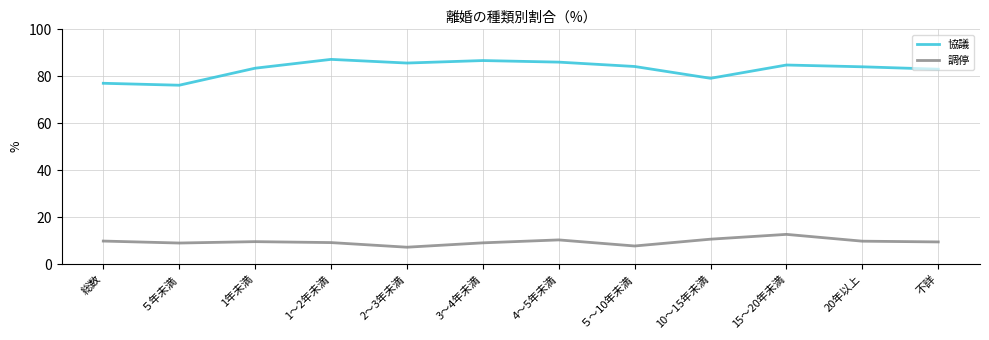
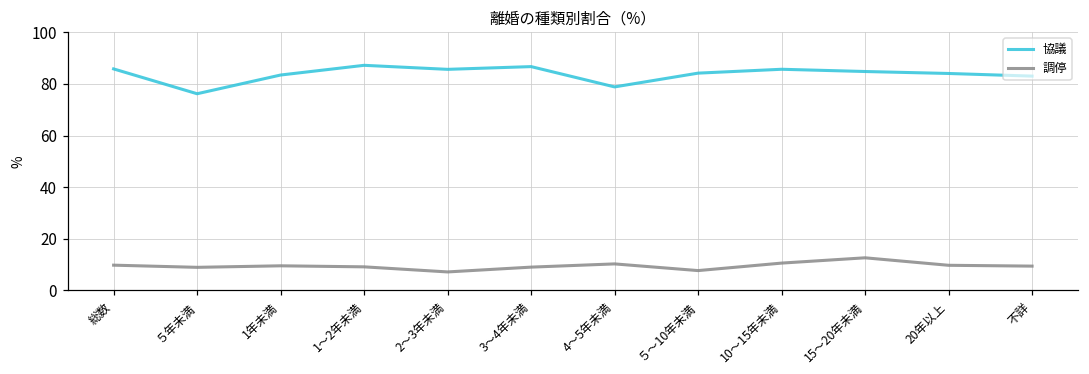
協議, 総数: 77 -> 86
協議, 4～5年未満: 86 -> 79
協議, 10～15年未満: 79 -> 86
